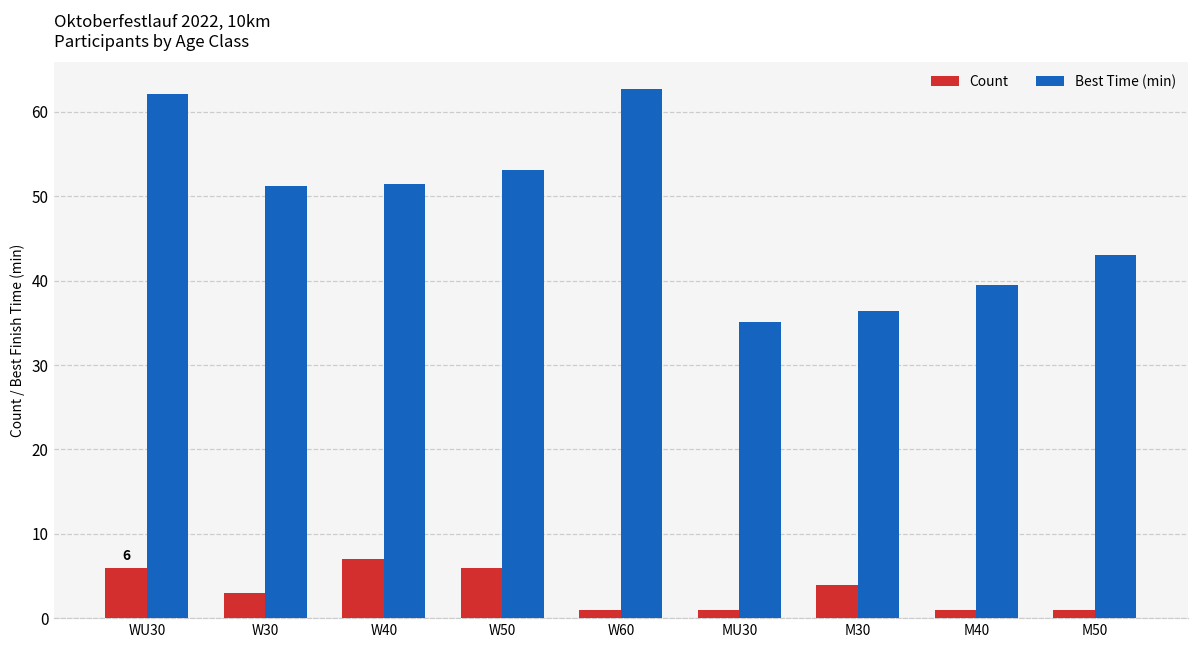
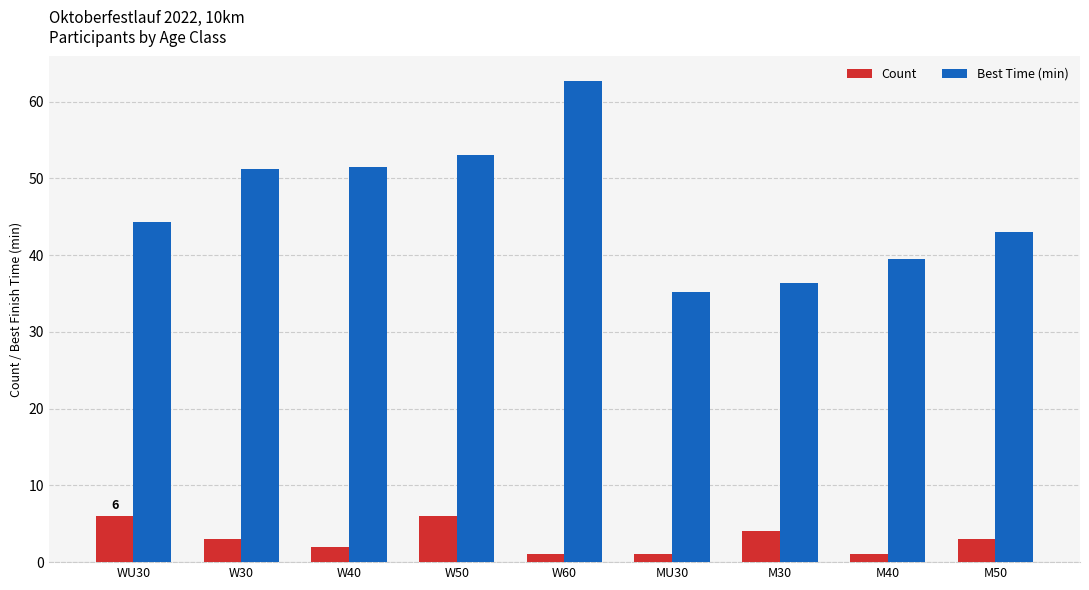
Best Time (min), WU30: 62 -> 44
Count, W40: 7 -> 2
Count, M50: 1 -> 3
